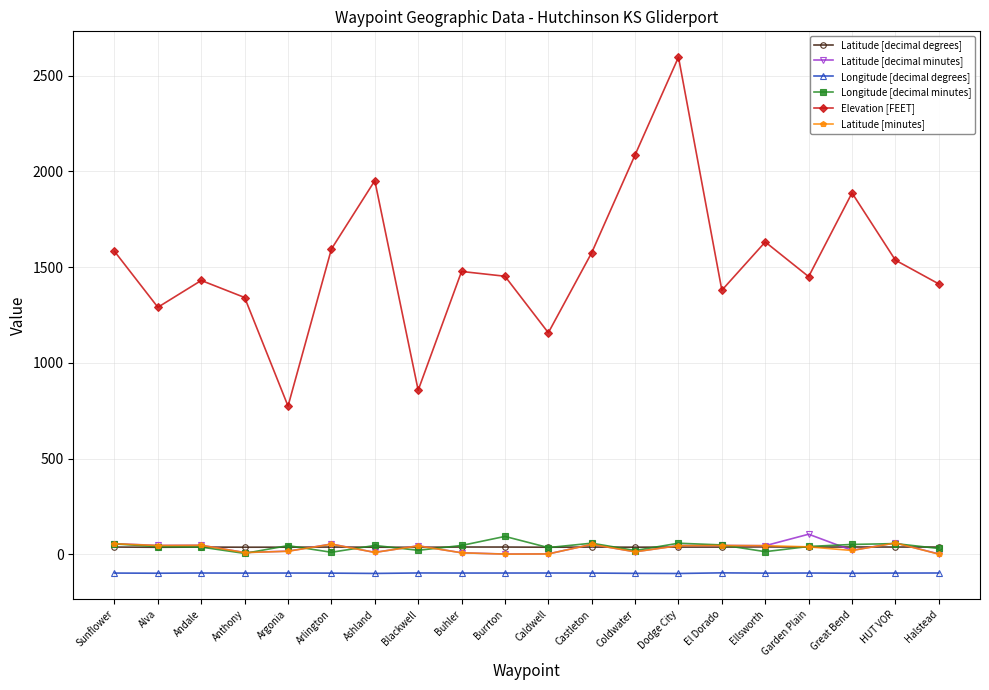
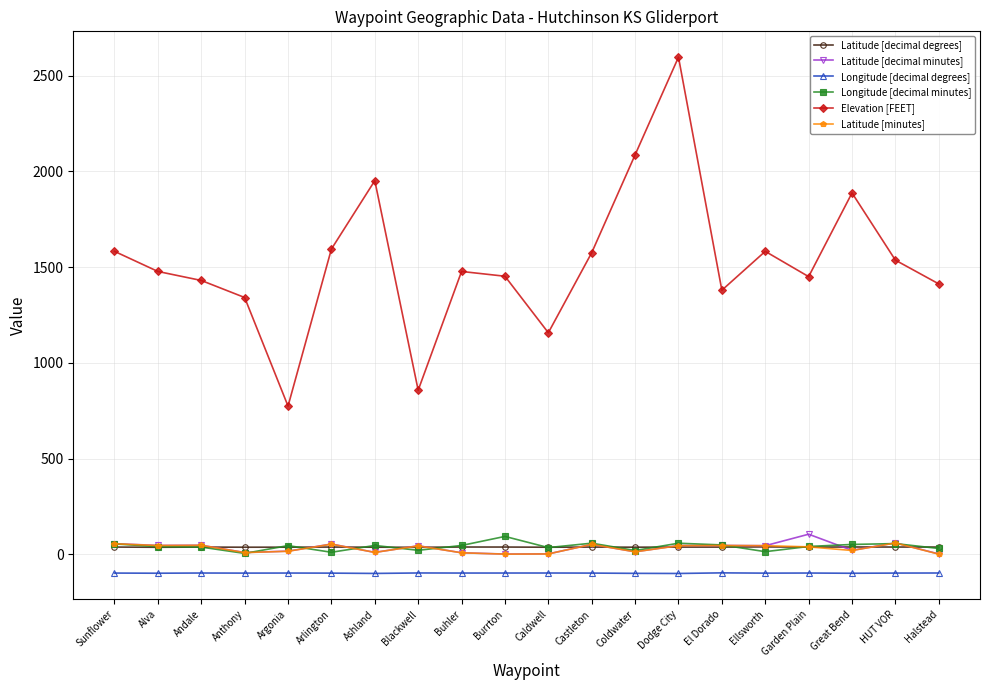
Elevation [FEET], Alva: 1290 -> 1480
Elevation [FEET], Ellsworth: 1630 -> 1580
